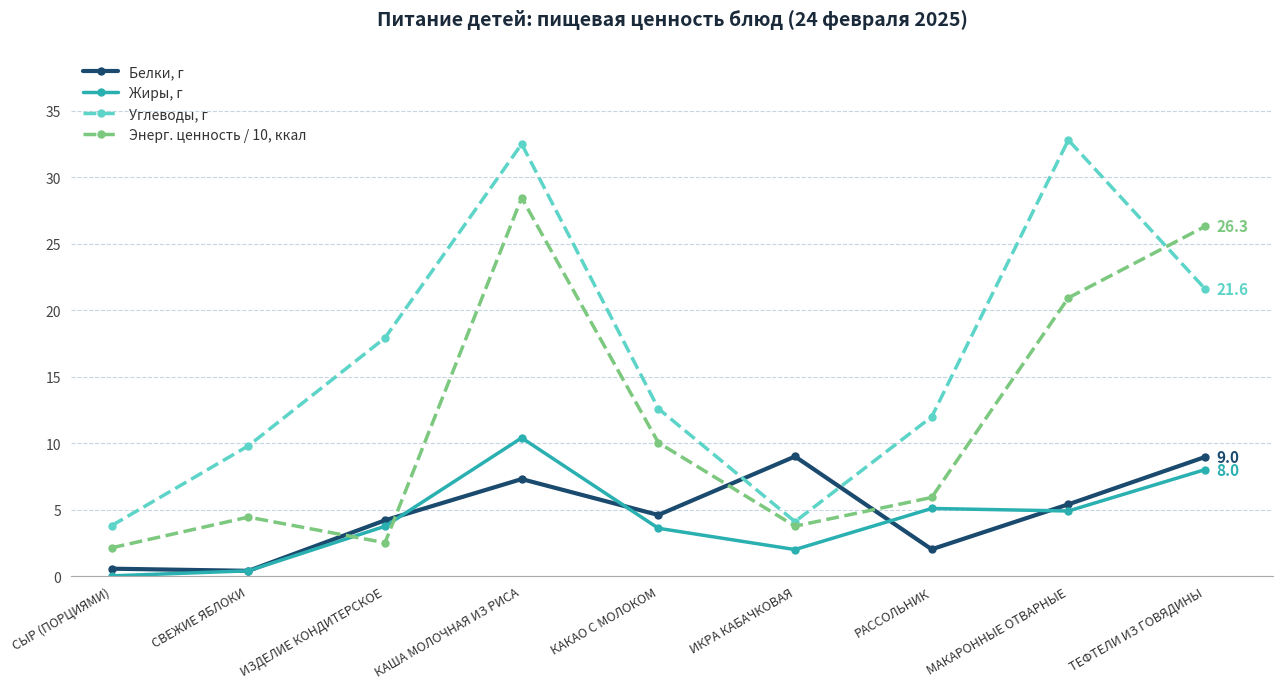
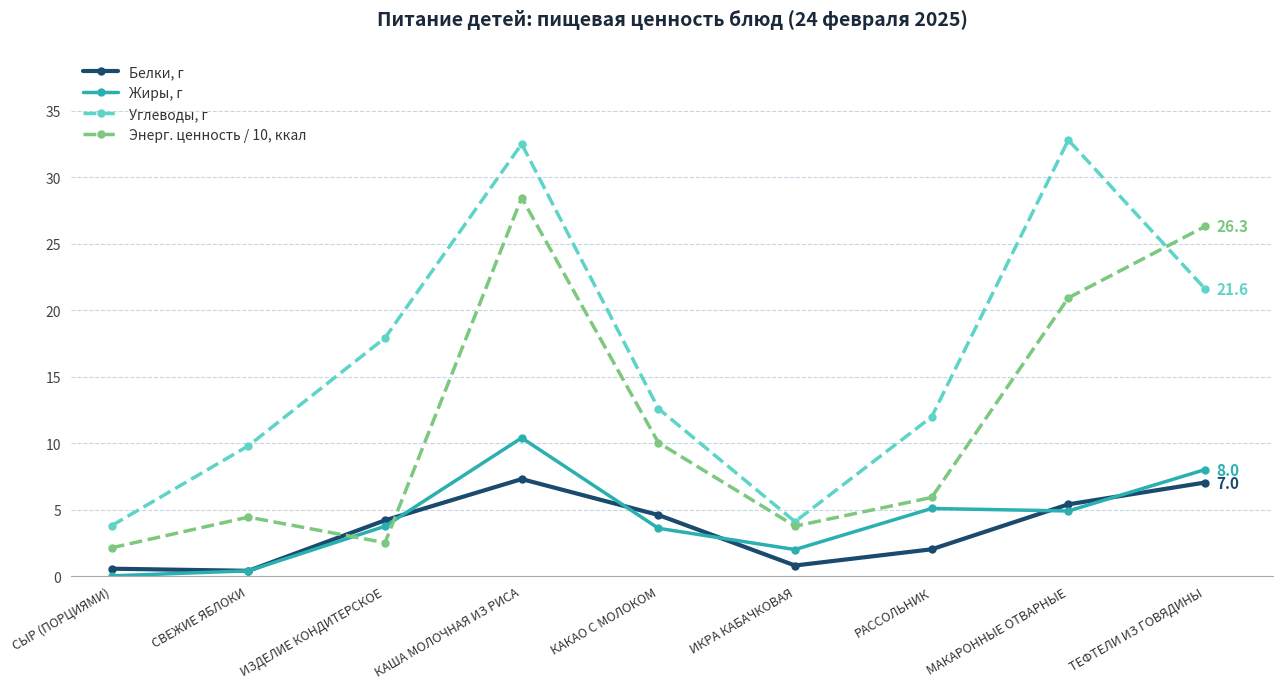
Белки, г, ИКРА КАБАЧКОВАЯ: 9.0 -> 0.8
Белки, г, ТЕФТЕЛИ ИЗ ГОВЯДИНЫ: 9.0 -> 7.0
